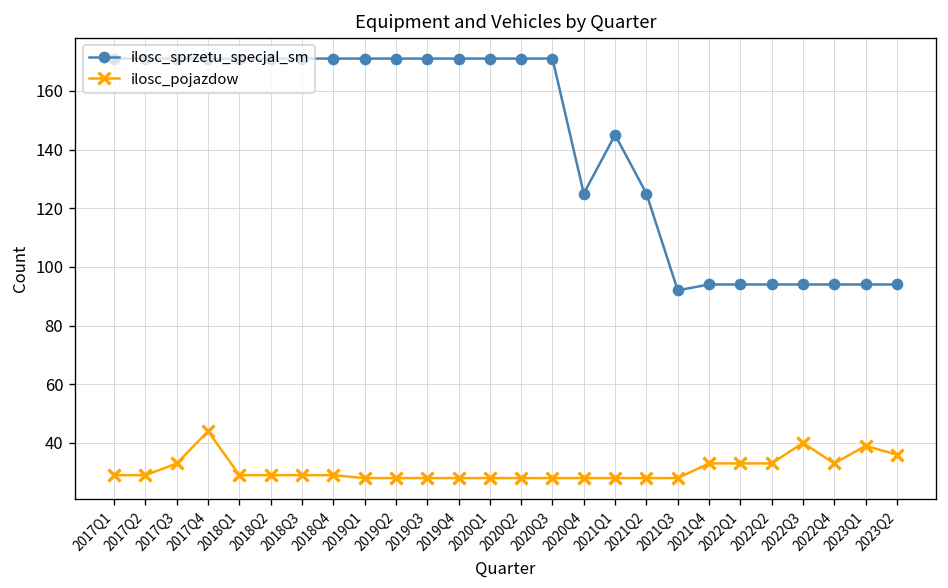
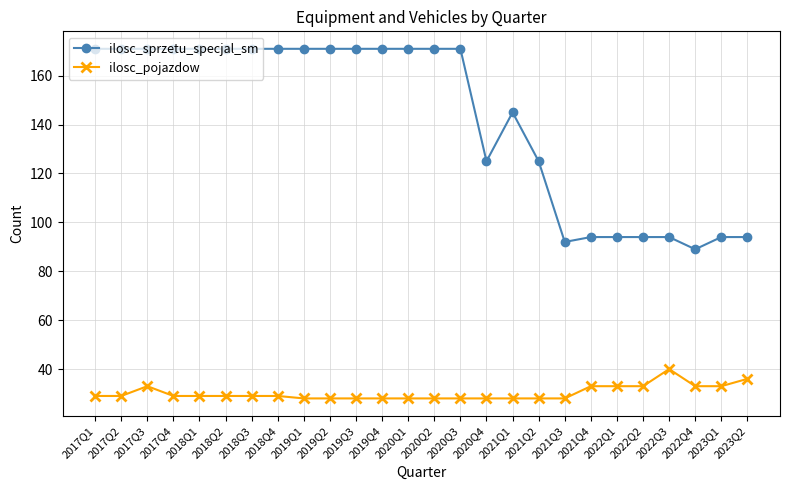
ilosc_pojazdow, 2017Q4: 44 -> 29
ilosc_sprzetu_specjal_sm, 2022Q4: 94 -> 89
ilosc_pojazdow, 2023Q1: 39 -> 33
